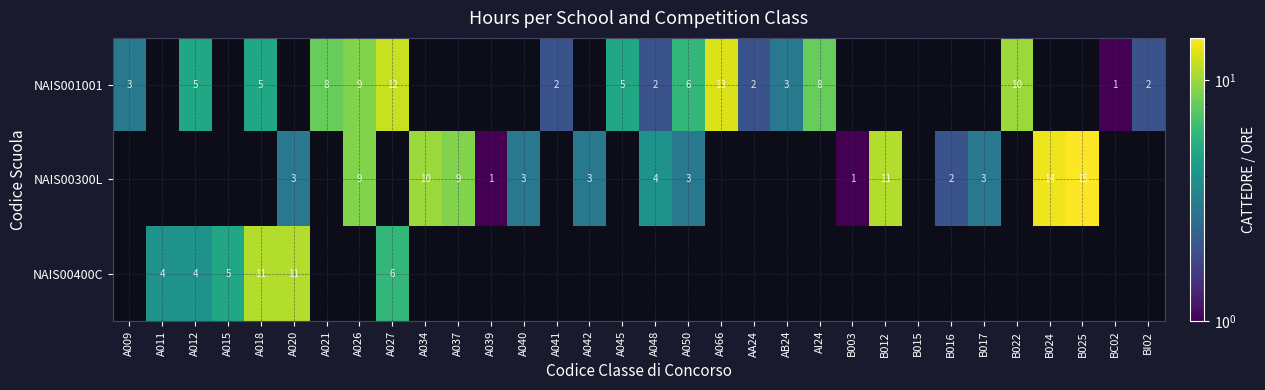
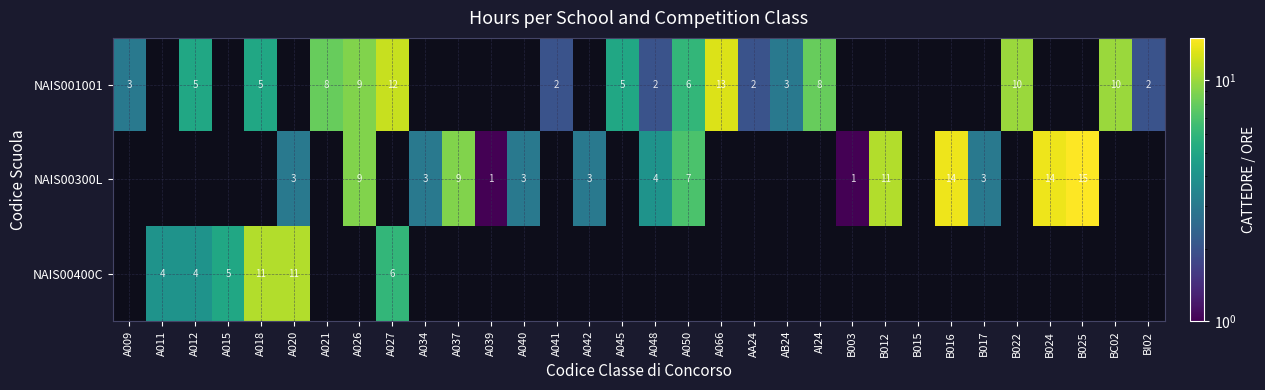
NAIS001001, BC02: 1 -> 10
NAIS00300L, A034: 10 -> 3
NAIS00300L, A050: 3 -> 7
NAIS00300L, B016: 2 -> 14
